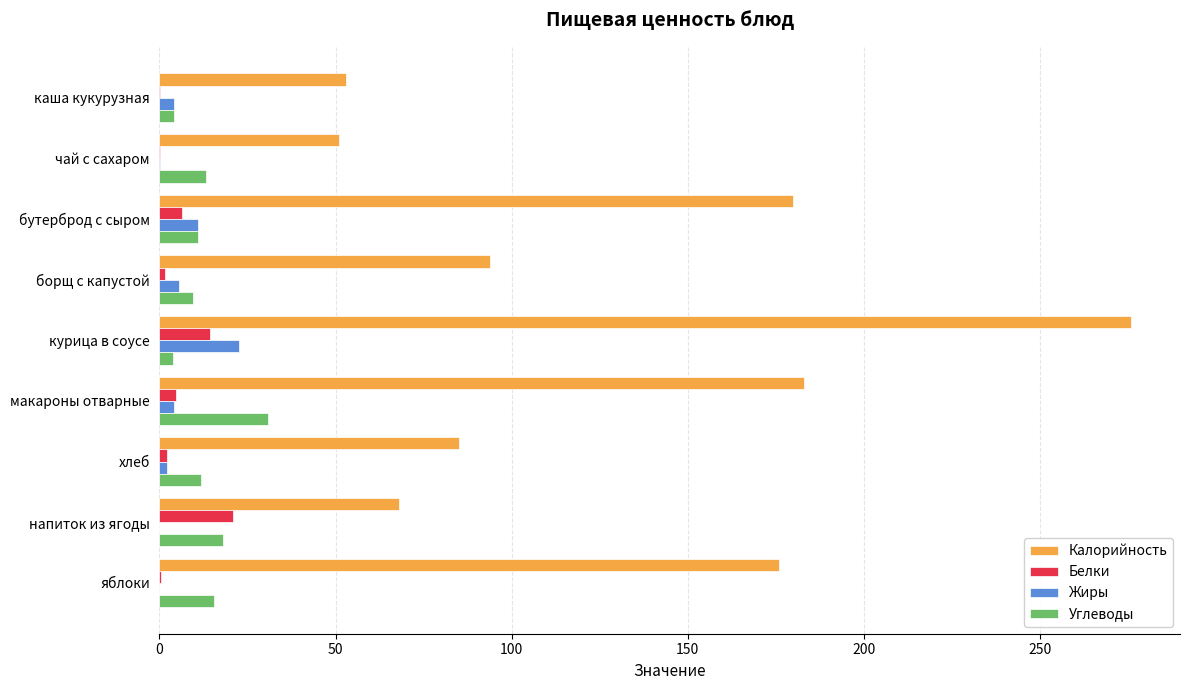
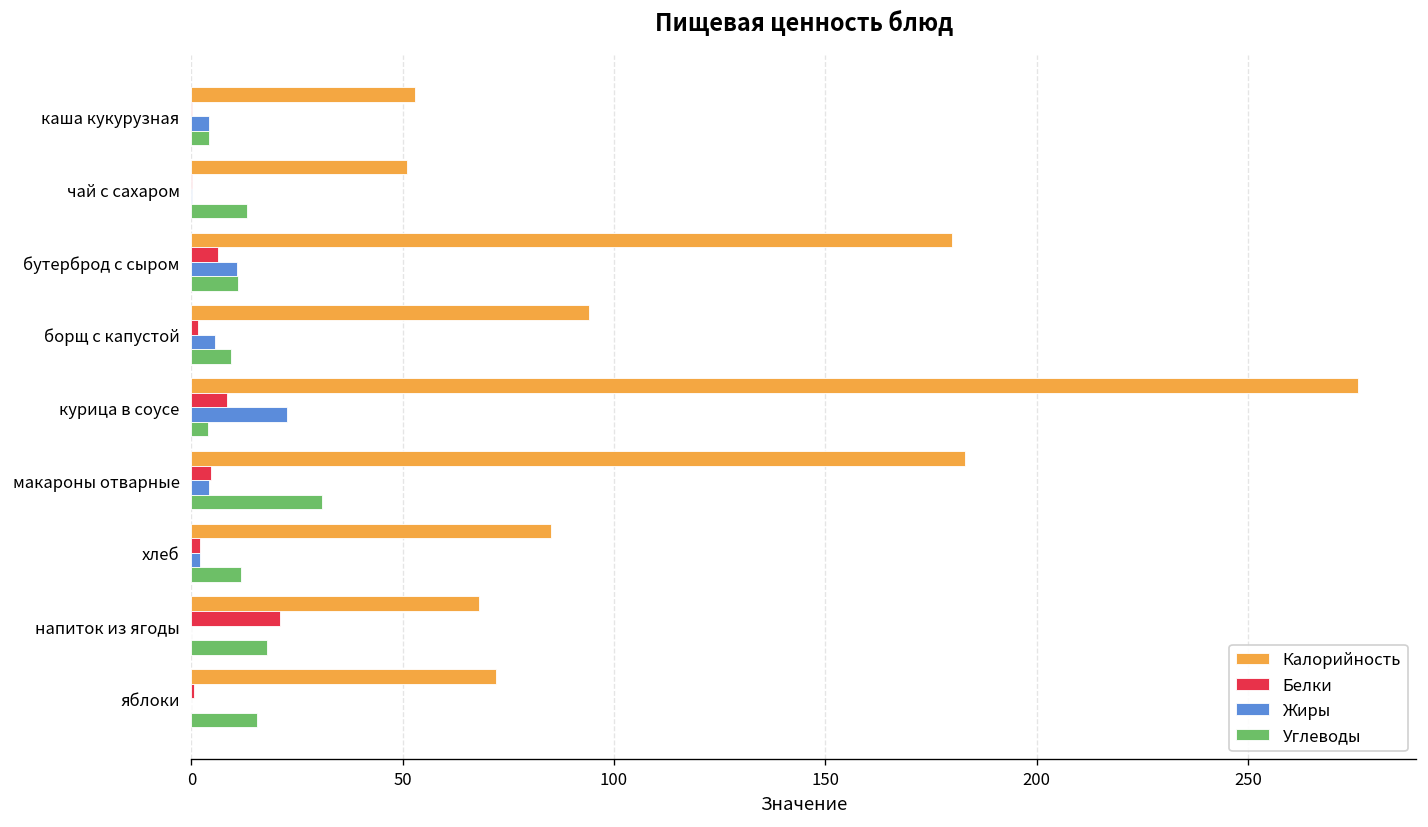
Белки, курица в соусе: 14 -> 8
Калорийность, яблоки: 176 -> 72
